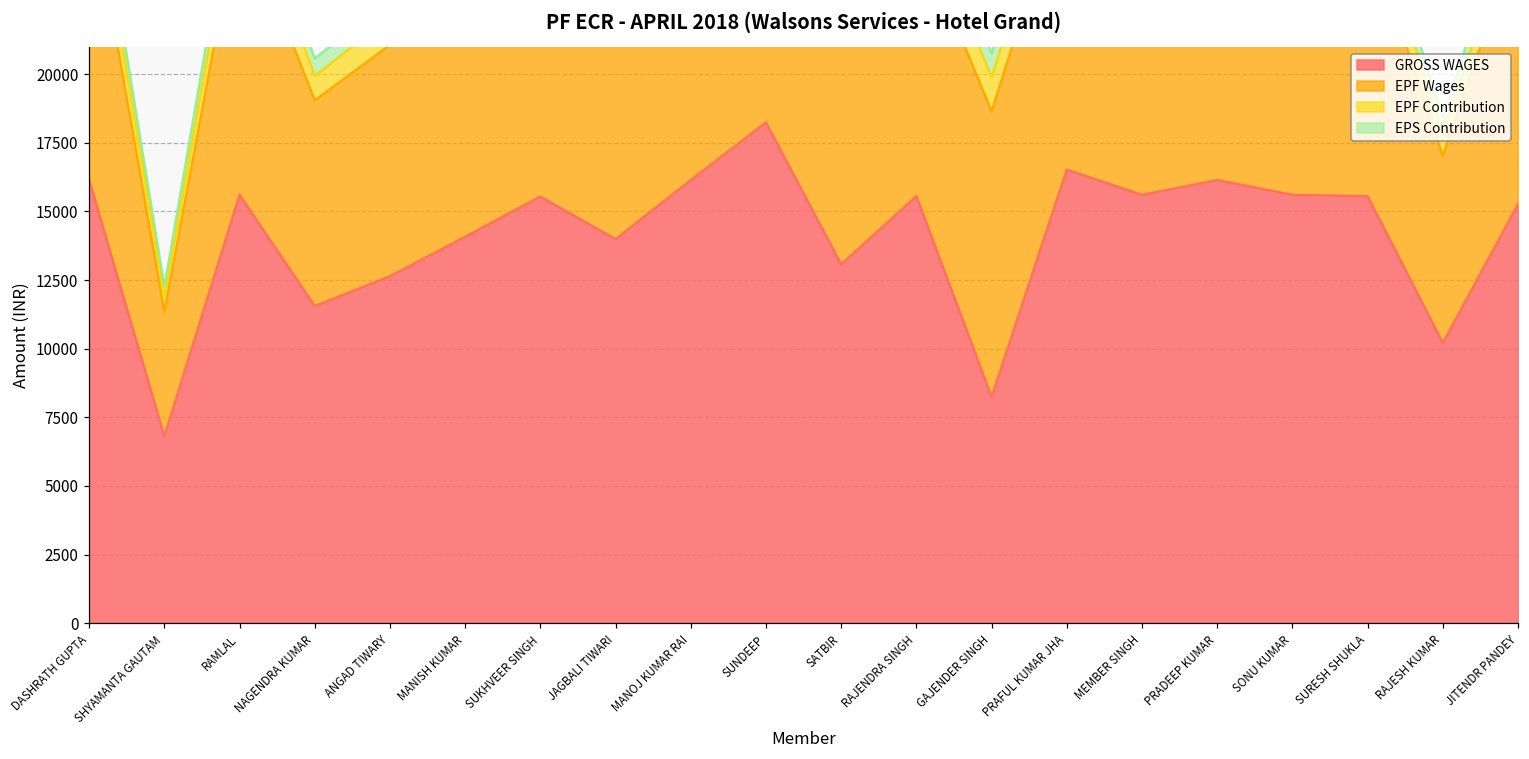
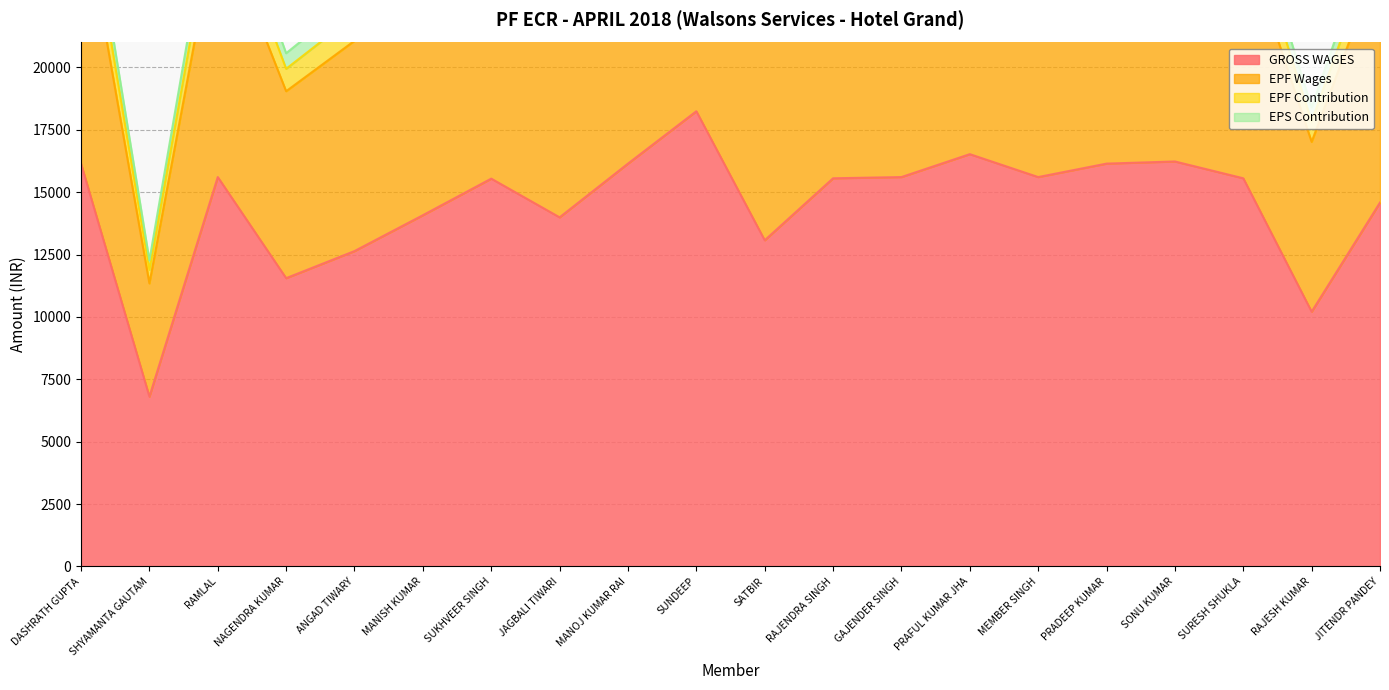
GROSS WAGES, GAJENDER SINGH: 8200 -> 15600
GROSS WAGES, SONU KUMAR: 15600 -> 16200
GROSS WAGES, JITENDR PANDEY: 15300 -> 14600
